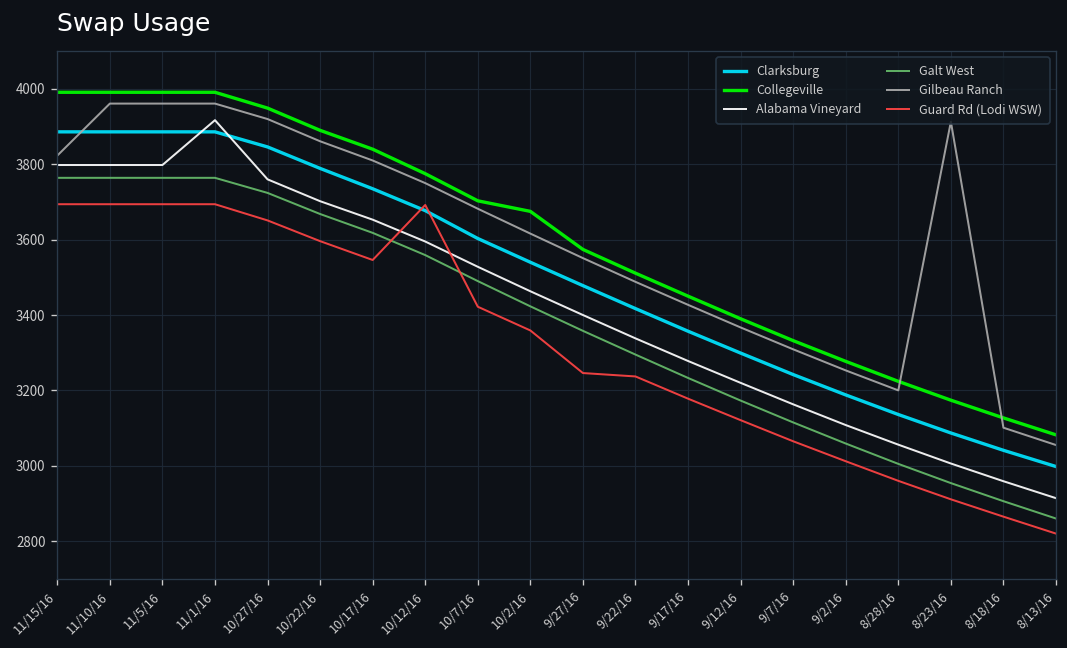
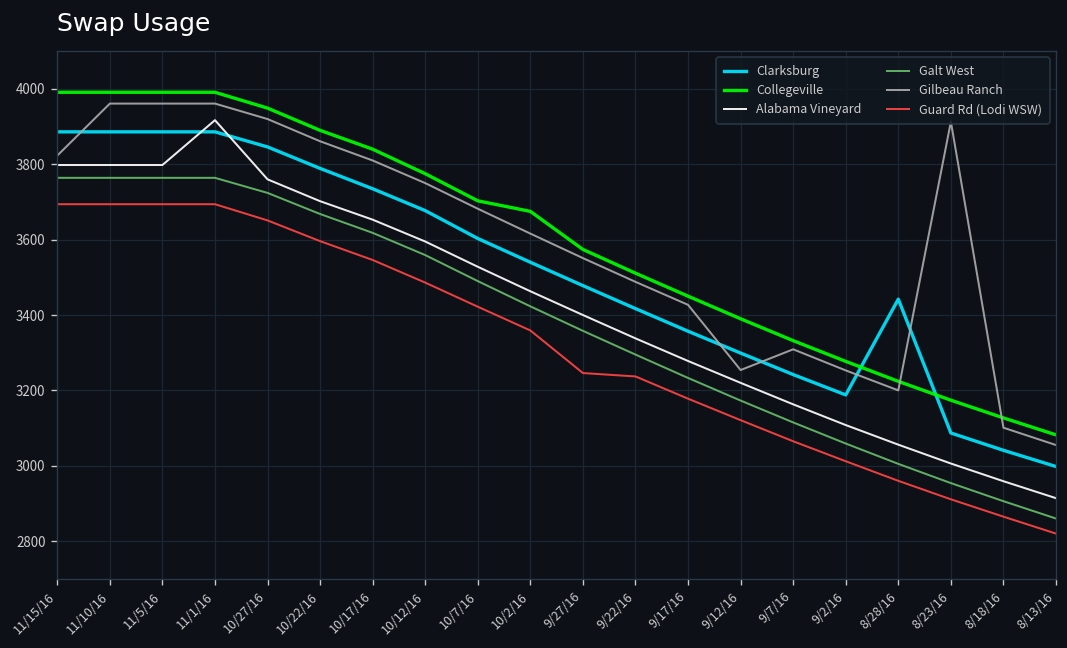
Guard Rd (Lodi WSW), 10/12/16: 3690 -> 3490
Gilbeau Ranch, 9/12/16: 3370 -> 3250
Clarksburg, 8/28/16: 3140 -> 3440
